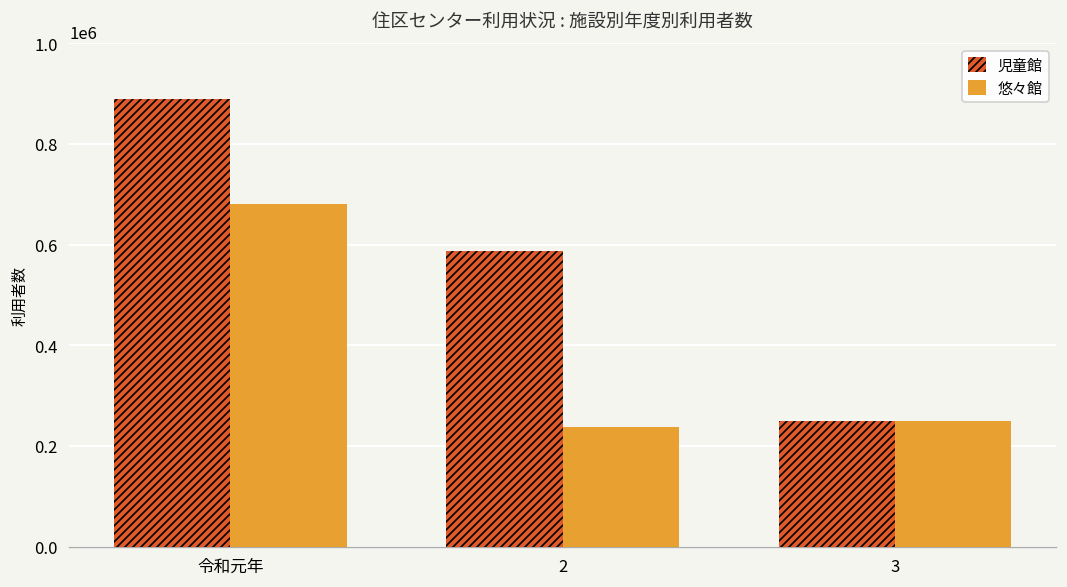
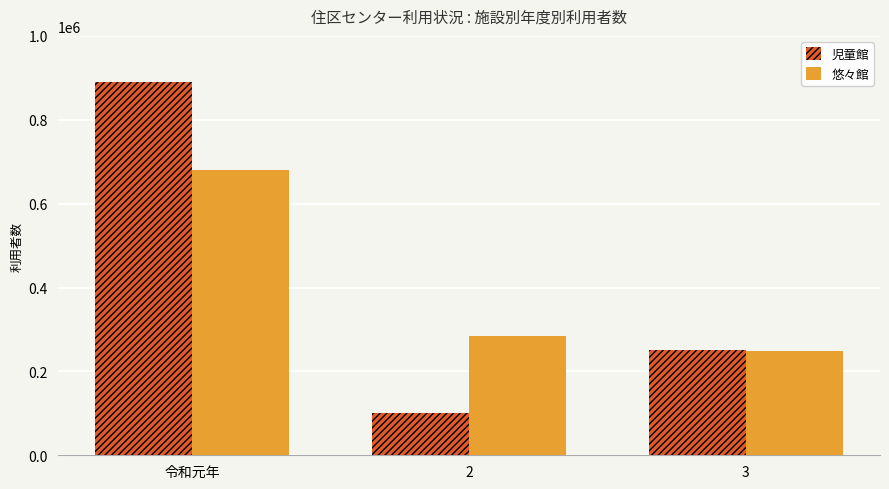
児童館, 2: 590000 -> 100000
悠々館, 2: 240000 -> 280000
